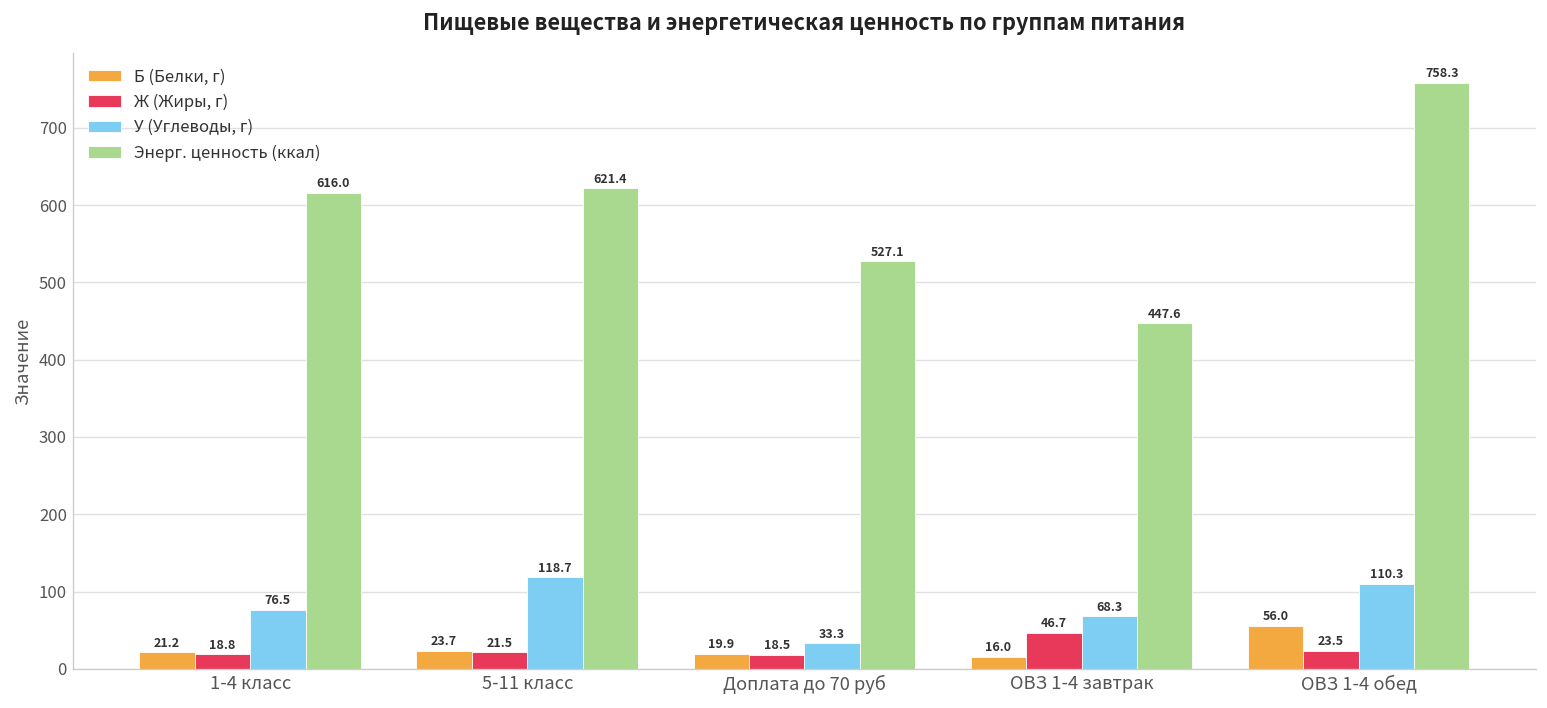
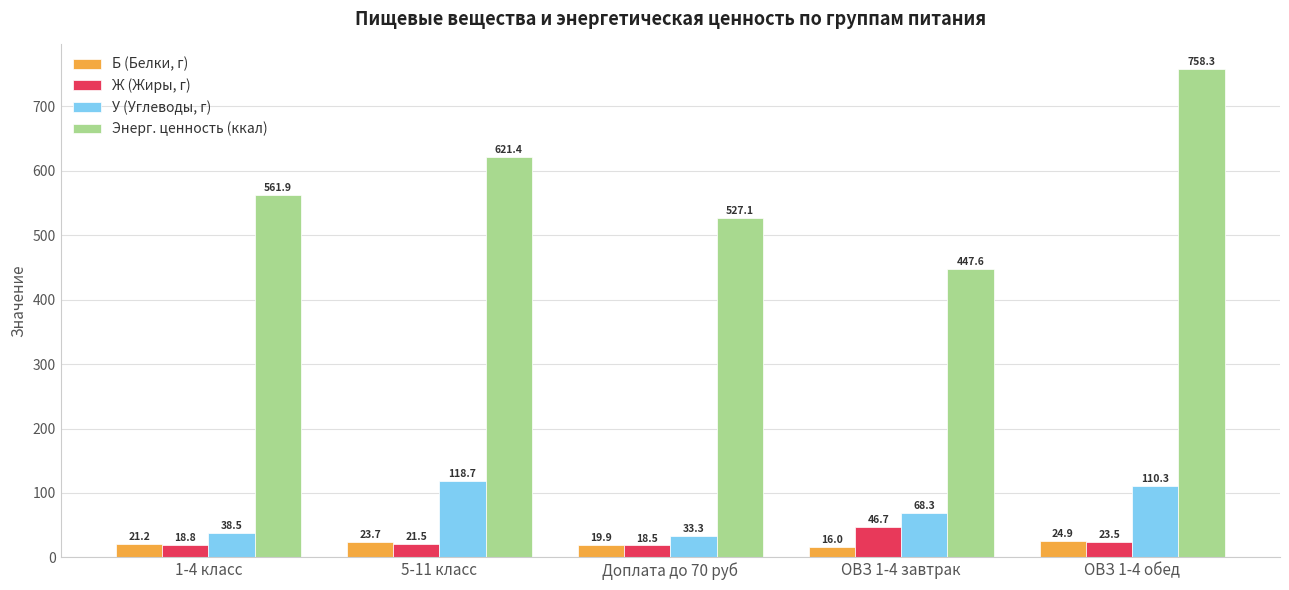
У (Углеводы, г), 1-4 класс: 76.5 -> 38.5
Энерг. ценность (ккал), 1-4 класс: 616.0 -> 561.9
Б (Белки, г), ОВЗ 1-4 обед: 56.0 -> 24.9
